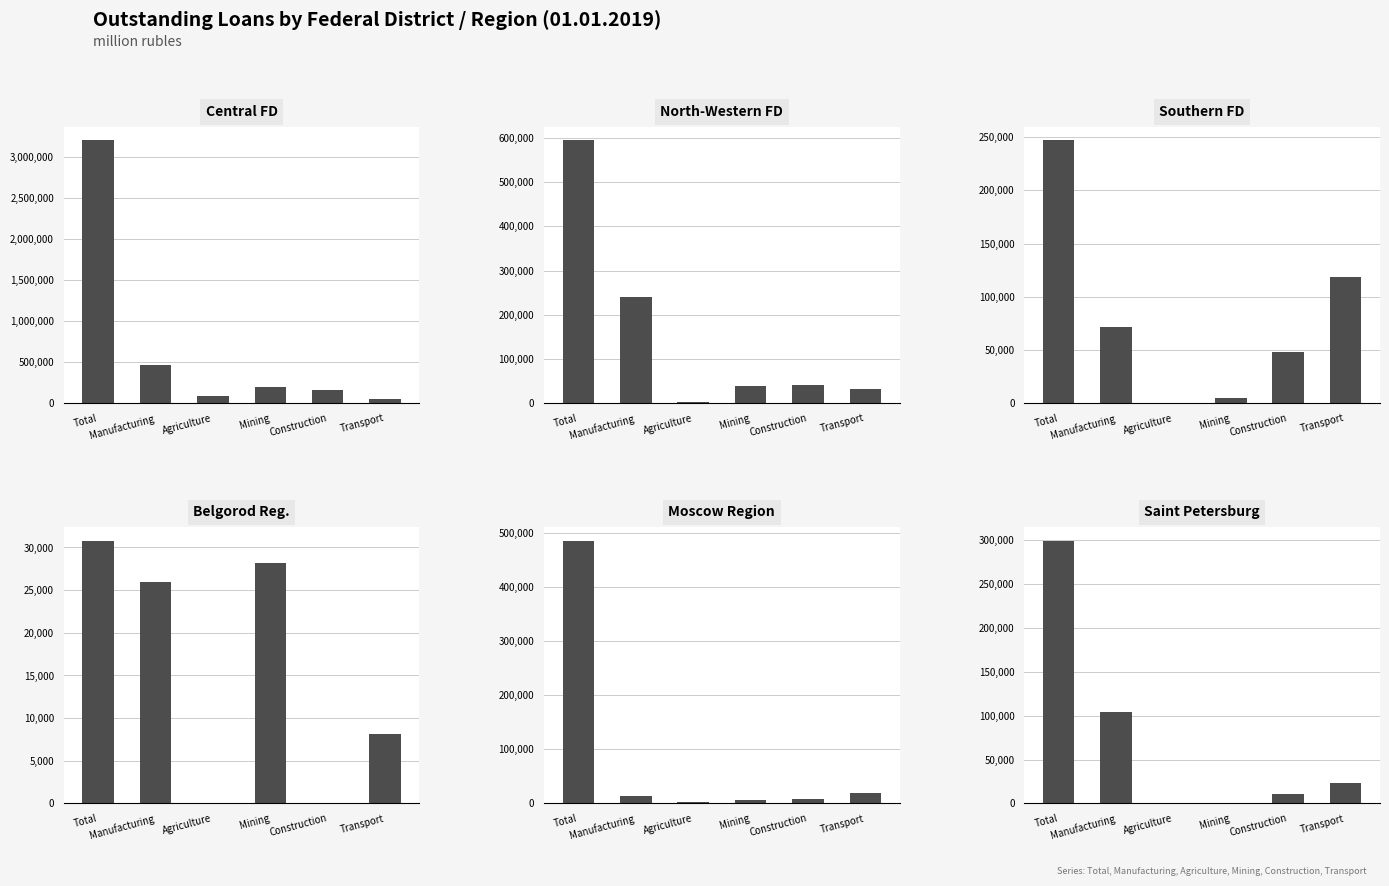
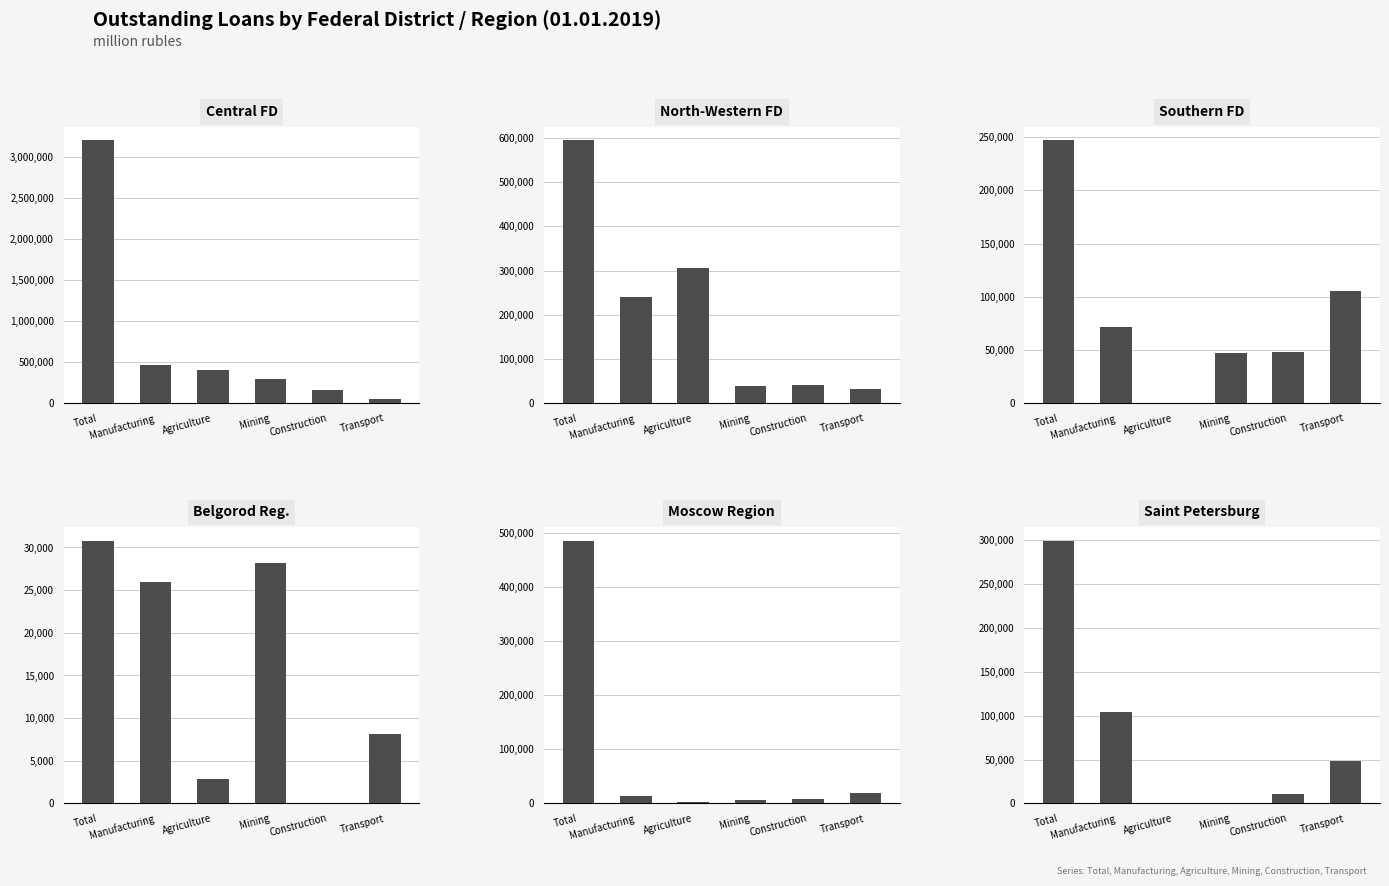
Central FD, Agriculture: 100,000 -> 400,000
Central FD, Mining: 200,000 -> 300,000
North-Western FD, Agriculture: 0 -> 310,000
Southern FD, Mining: 5,000 -> 47,000
Southern FD, Transport: 119,000 -> 106,000
Belgorod Reg., Agriculture: 0 -> 3,000
Saint Petersburg, Transport: 20,000 -> 50,000
